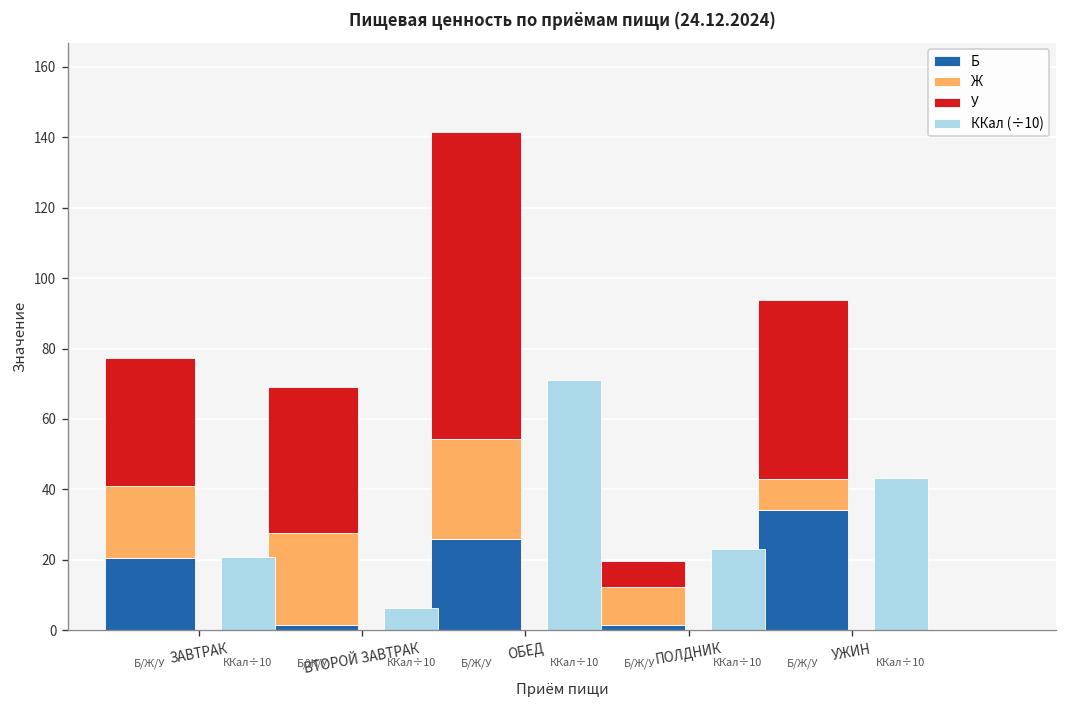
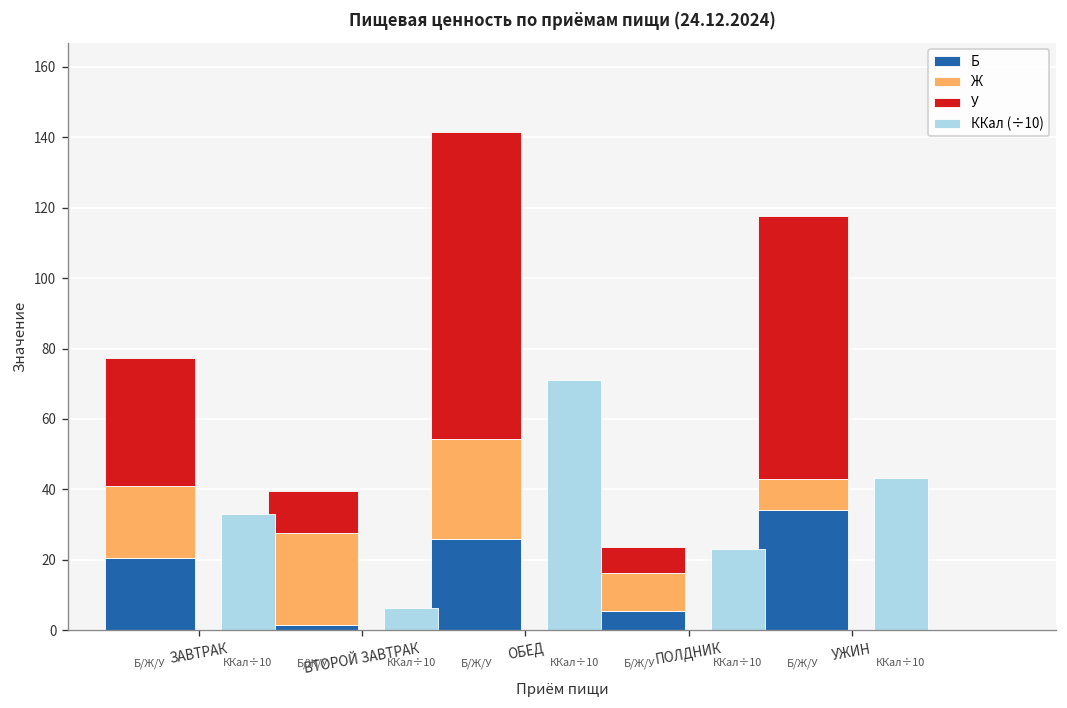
ККал (÷10), ЗАВТРАК: 21 -> 33
У, ВТОРОЙ ЗАВТРАК: 41 -> 12
Б, ПОЛДНИК: 2 -> 5
У, УЖИН: 51 -> 75
